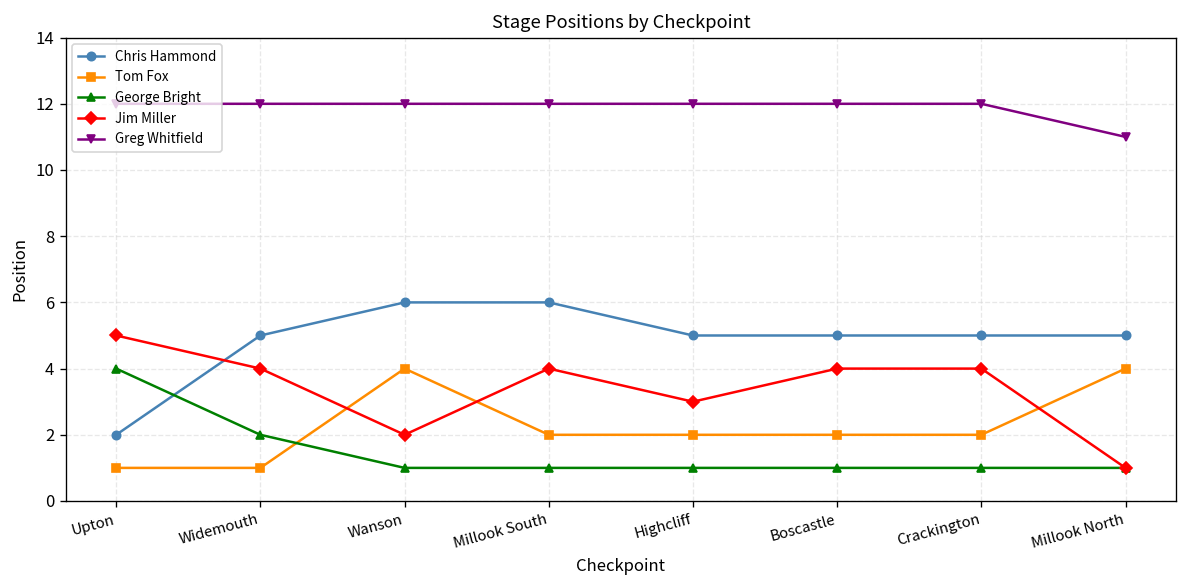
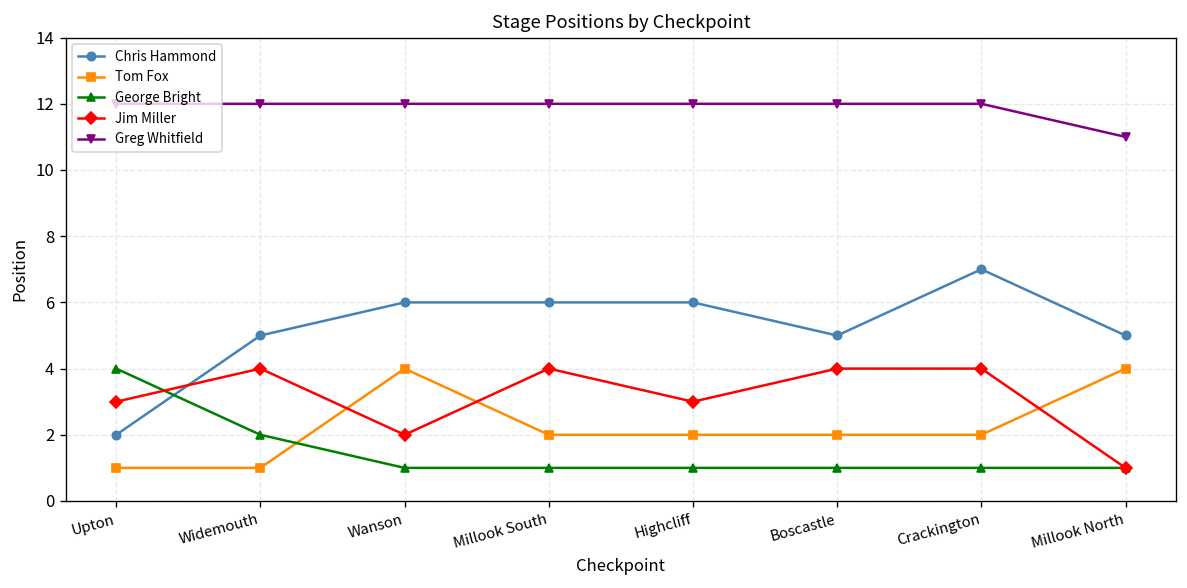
Jim Miller, Upton: 5 -> 3
Chris Hammond, Highcliff: 5 -> 6
Chris Hammond, Crackington: 5 -> 7
